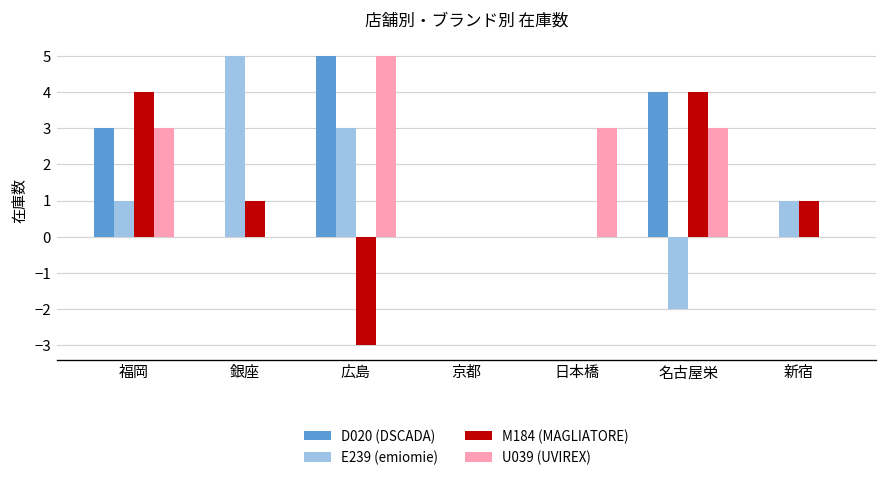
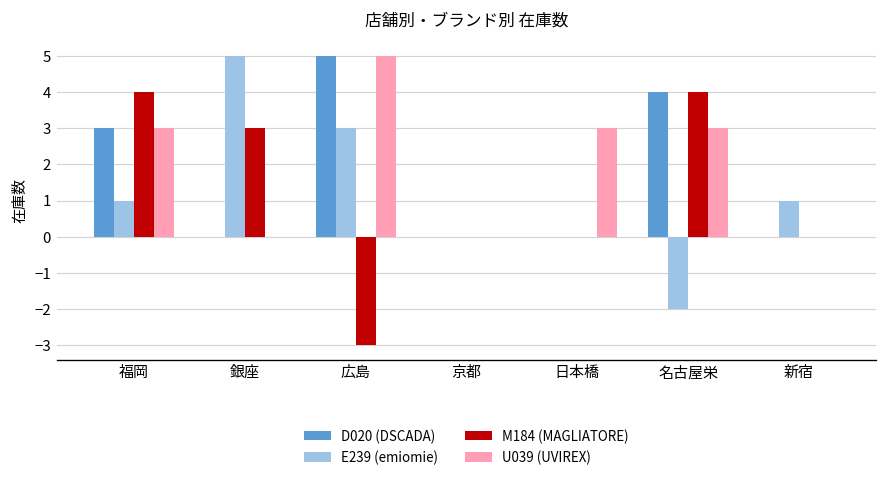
M184 (MAGLIATORE), 銀座: 1 -> 3
M184 (MAGLIATORE), 新宿: 1 -> 0
